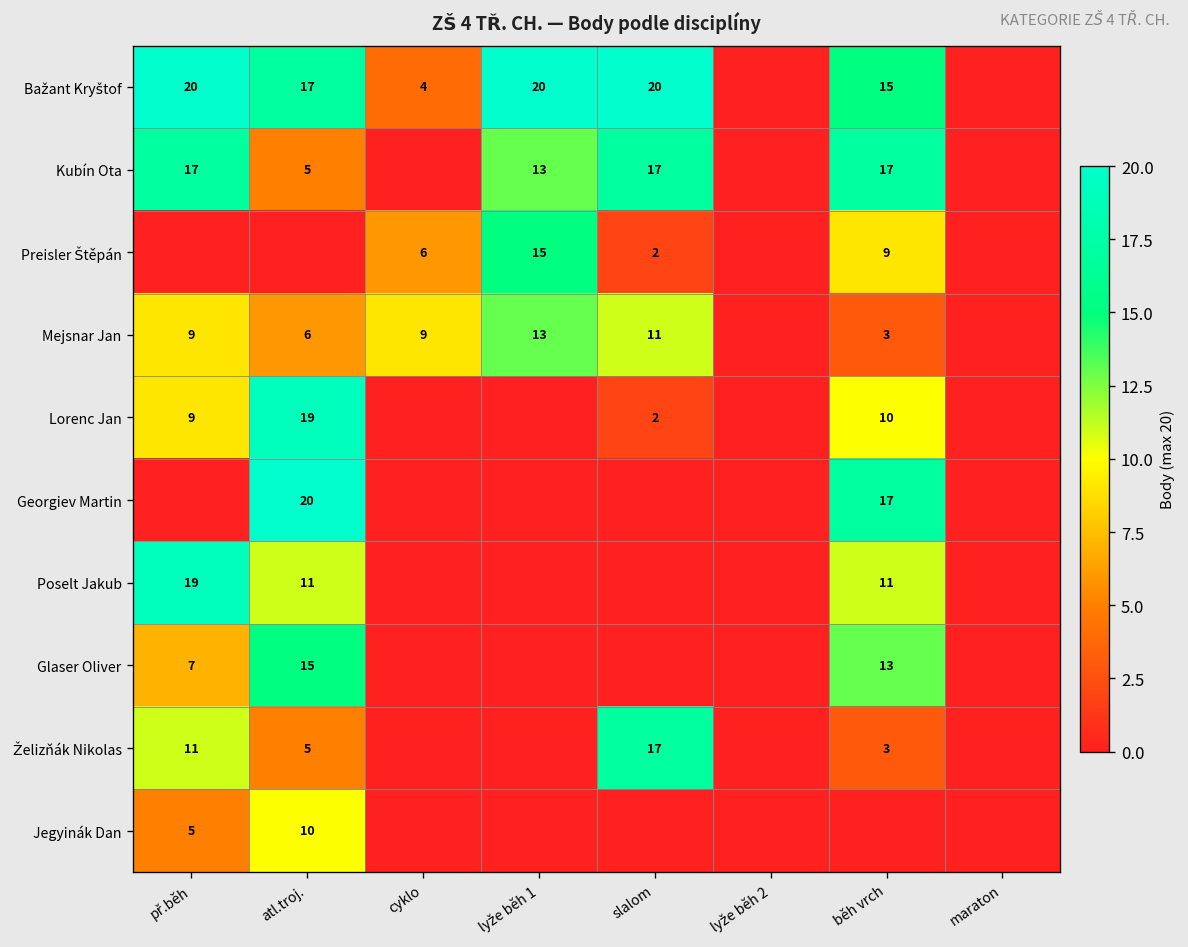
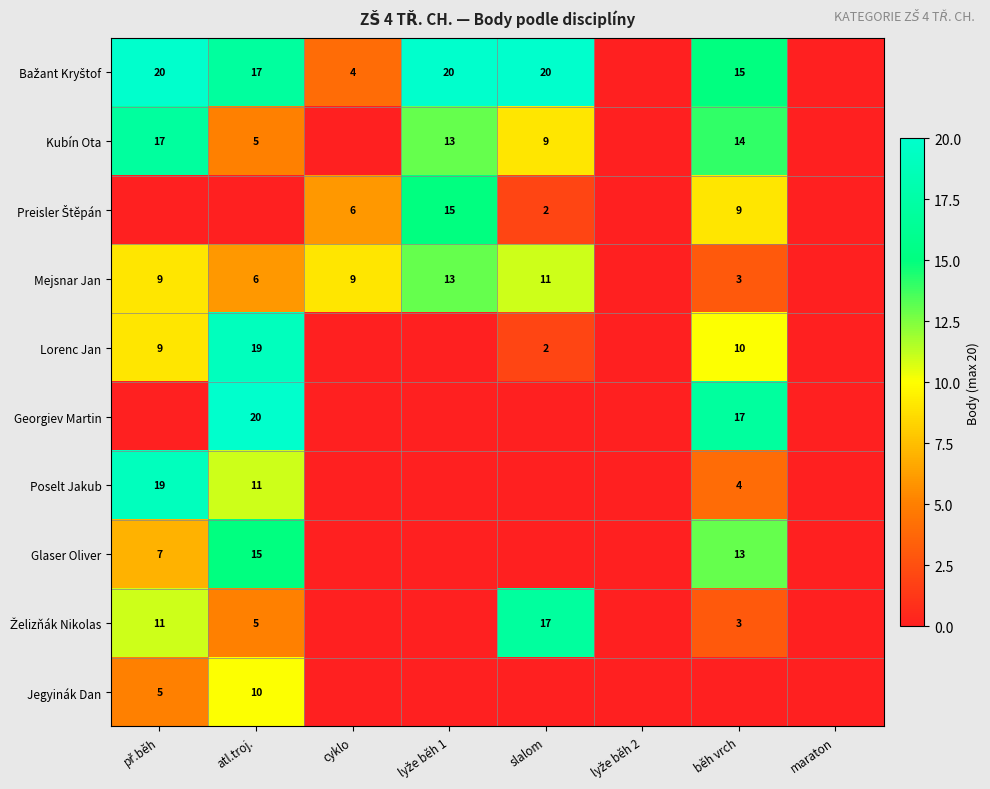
Kubín Ota, slalom: 17 -> 9
Kubín Ota, běh vrch: 17 -> 14
Poselt Jakub, běh vrch: 11 -> 4
